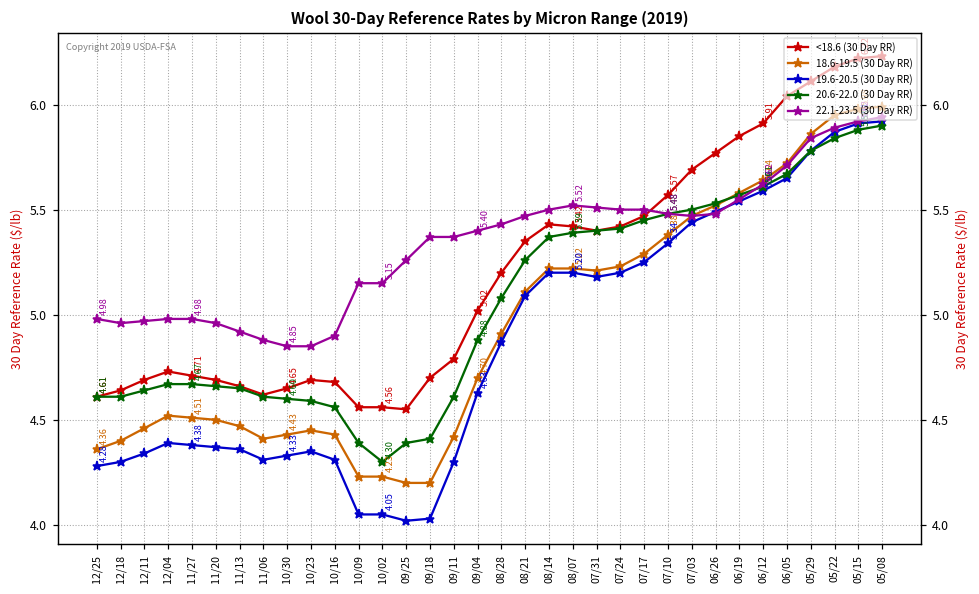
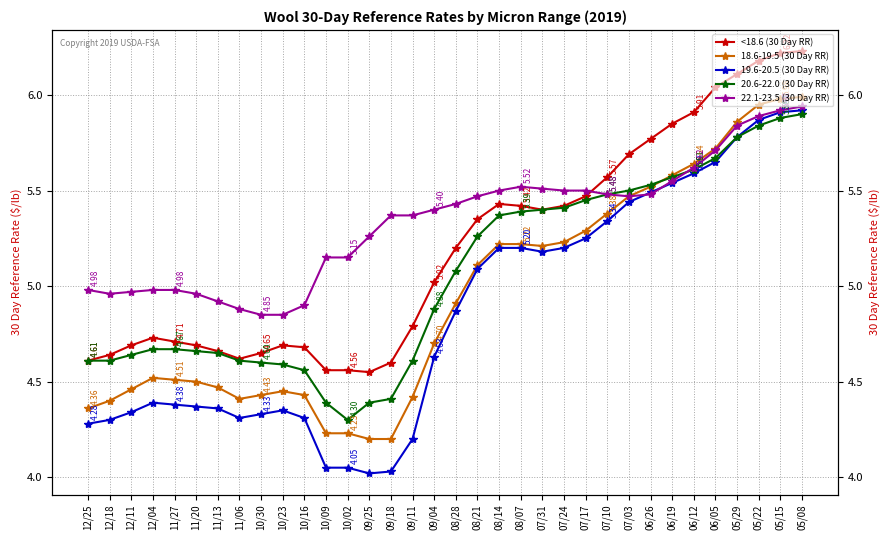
<18.6 (30 Day RR), 09/18: 4.7 -> 4.6
19.6-20.5 (30 Day RR), 09/11: 4.3 -> 4.2
